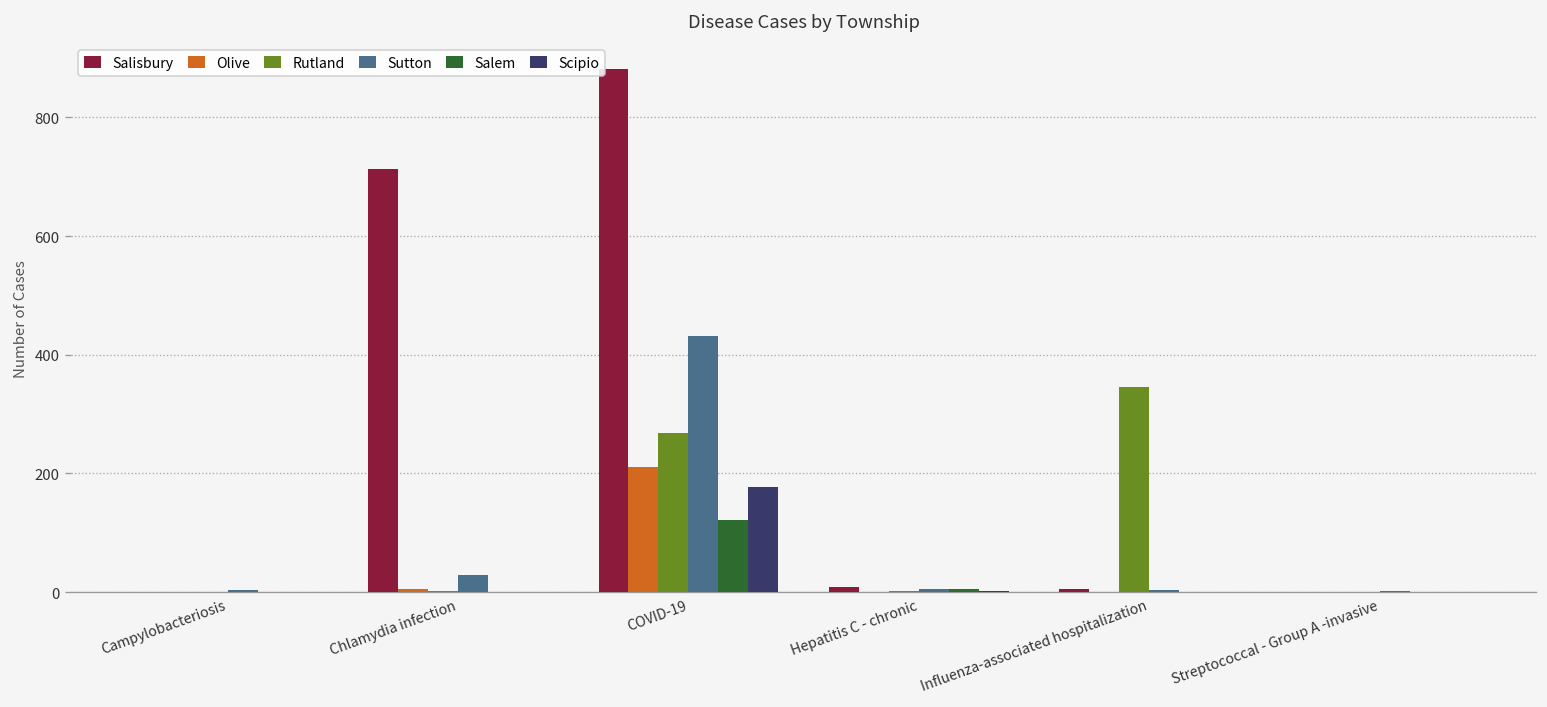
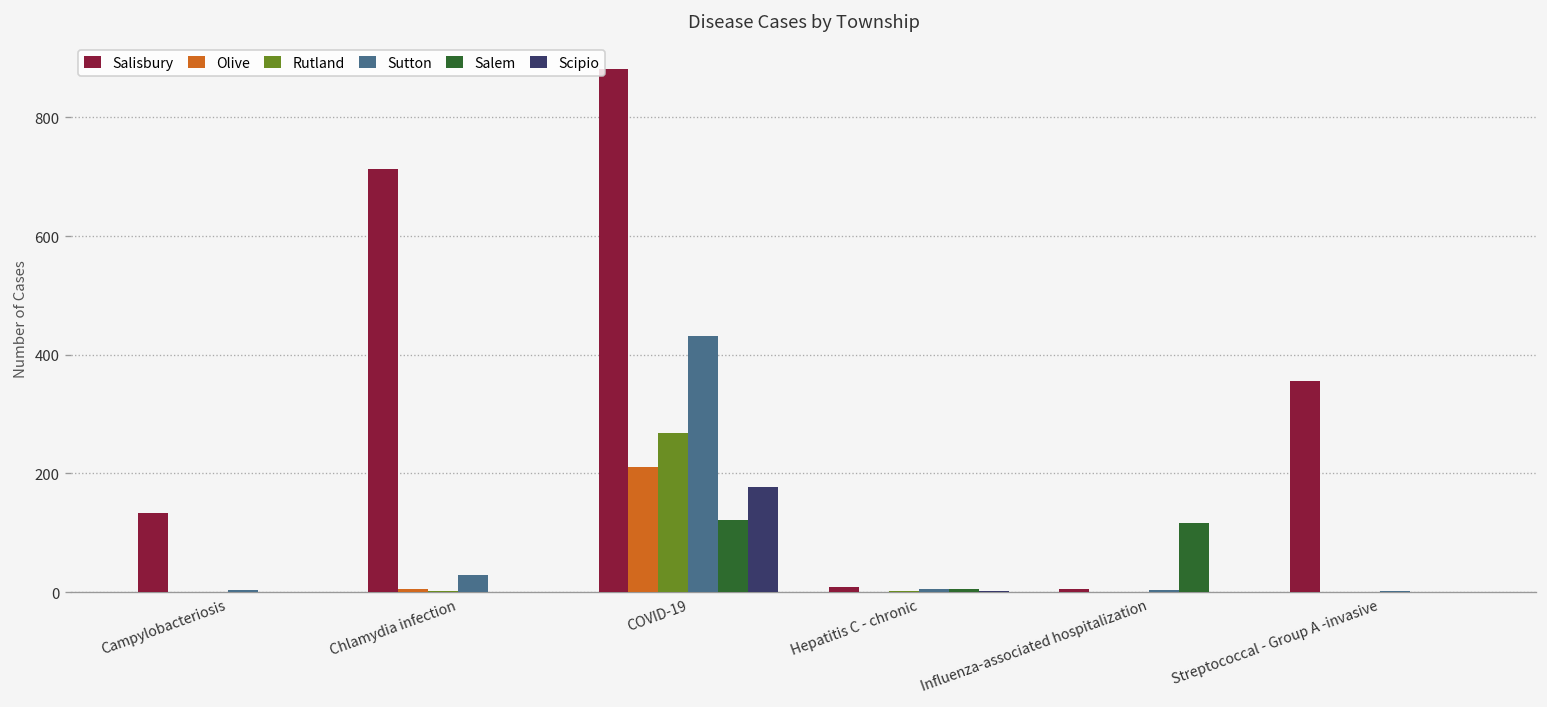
Salisbury, Campylobacteriosis: 0 -> 130
Rutland, Influenza-associated hospitalization: 350 -> 0
Salem, Influenza-associated hospitalization: 0 -> 120
Salisbury, Streptococcal - Group A -invasive: 0 -> 360
